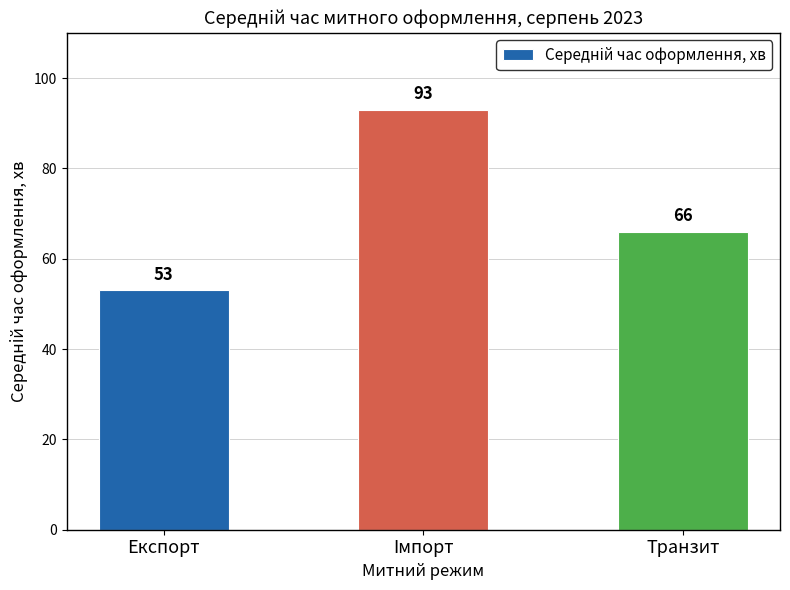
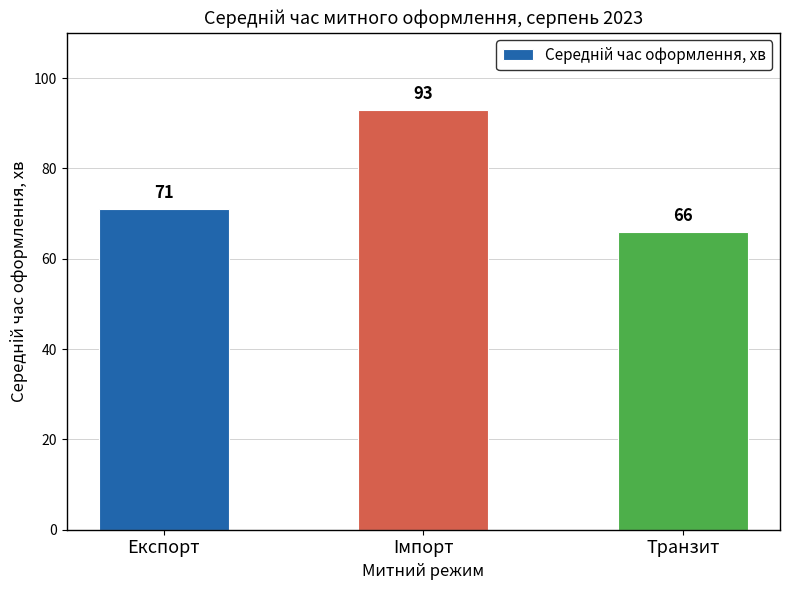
Експорт: 53 -> 71
